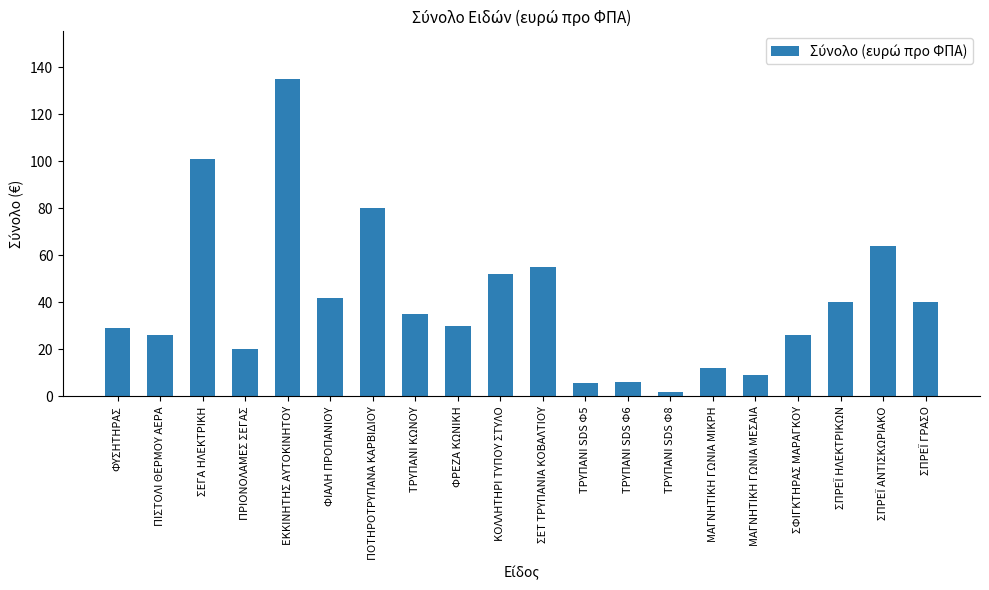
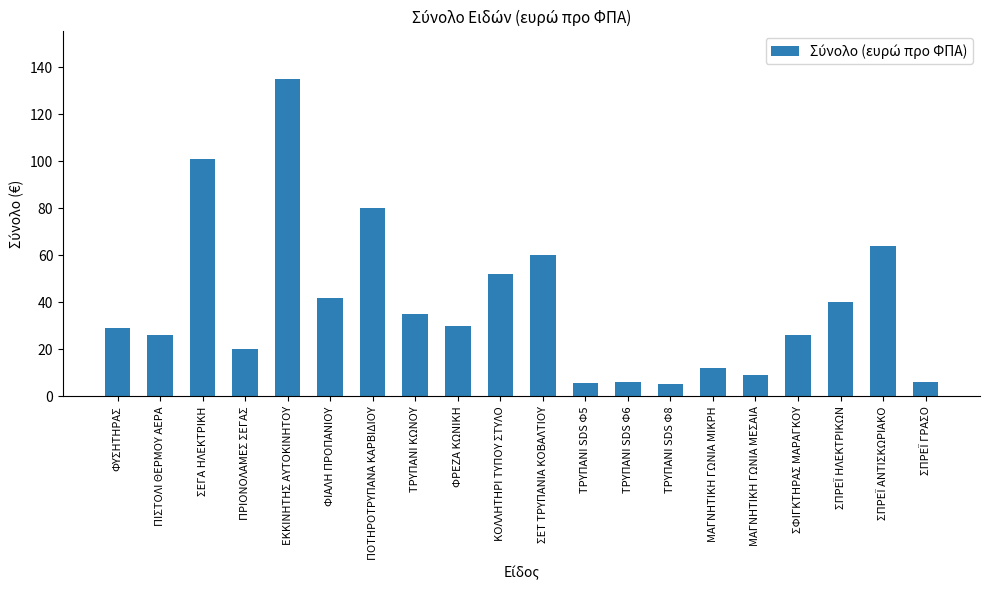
ΣΕΤ ΤΡΥΠΑΝΙΑ ΚΟΒΑΛΤΙΟΥ: 55 -> 60
ΤΡΥΠΑΝΙ SDS Φ8: 2 -> 6
ΣΠΡΕΪ ΓΡΑΣΟ: 40 -> 6
